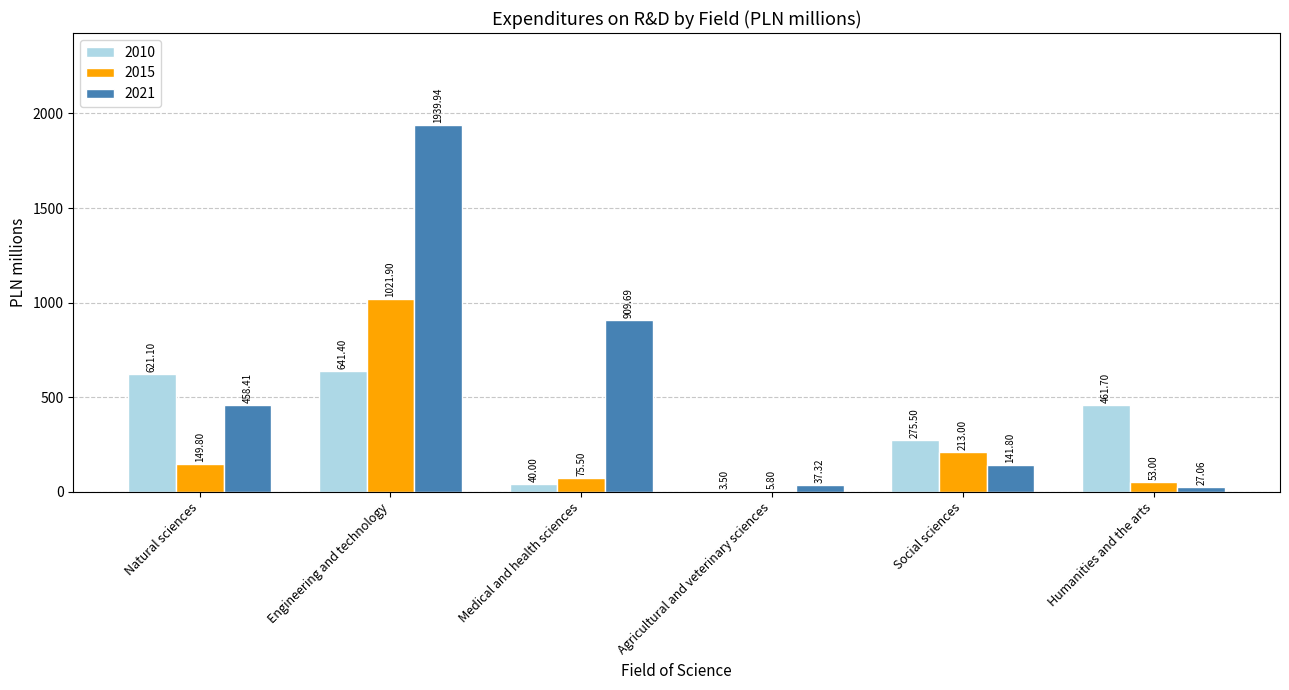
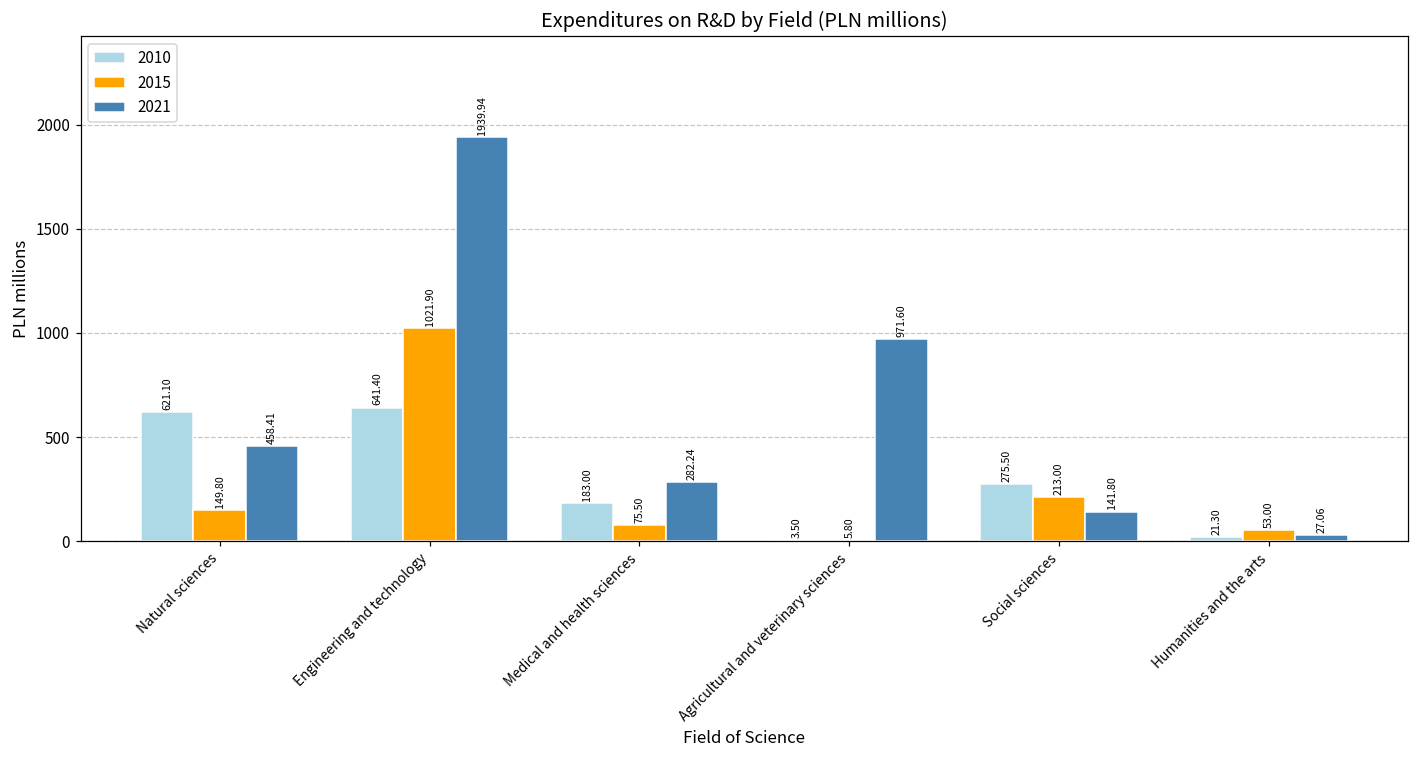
2010, Medical and health sciences: 40.00 -> 183.00
2021, Medical and health sciences: 909.69 -> 282.24
2021, Agricultural and veterinary sciences: 37.32 -> 971.60
2010, Humanities and the arts: 461.70 -> 21.30
